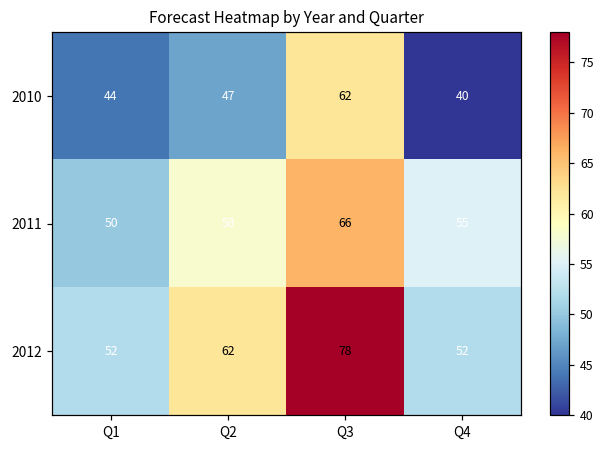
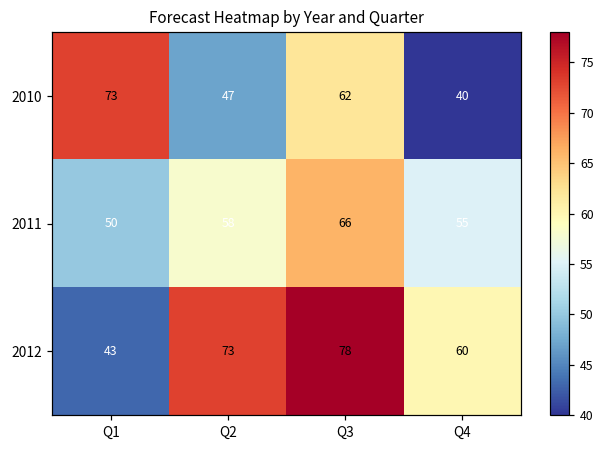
2010, Q1: 44 -> 73
2012, Q1: 52 -> 43
2012, Q2: 62 -> 73
2012, Q4: 52 -> 60
